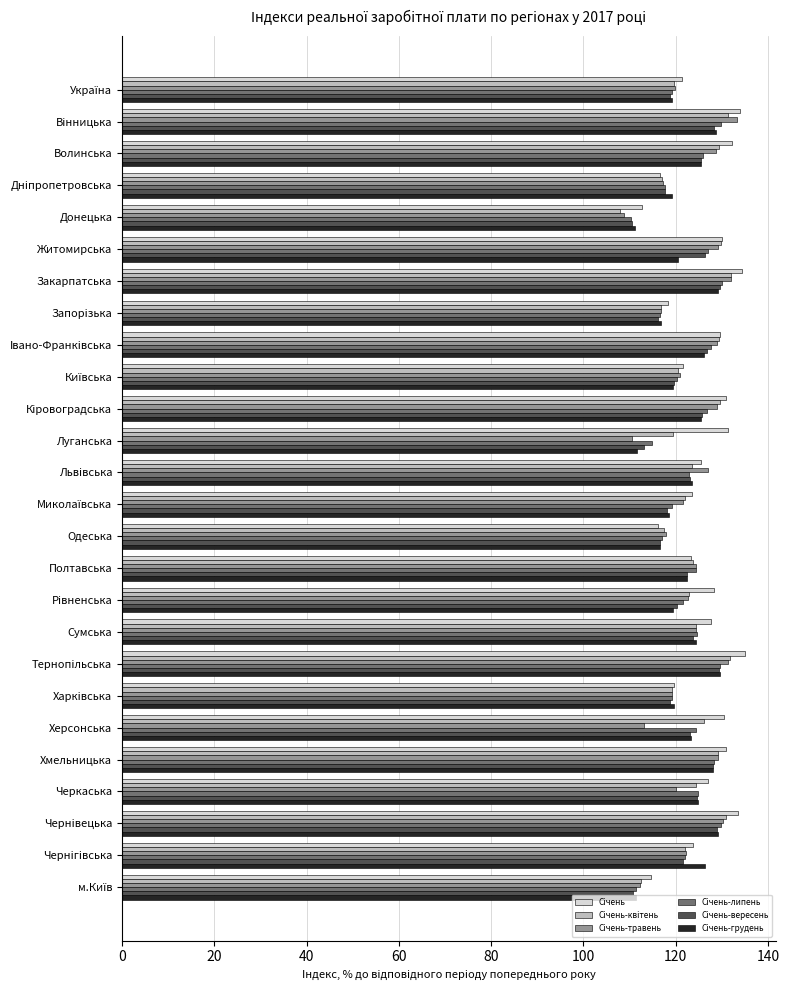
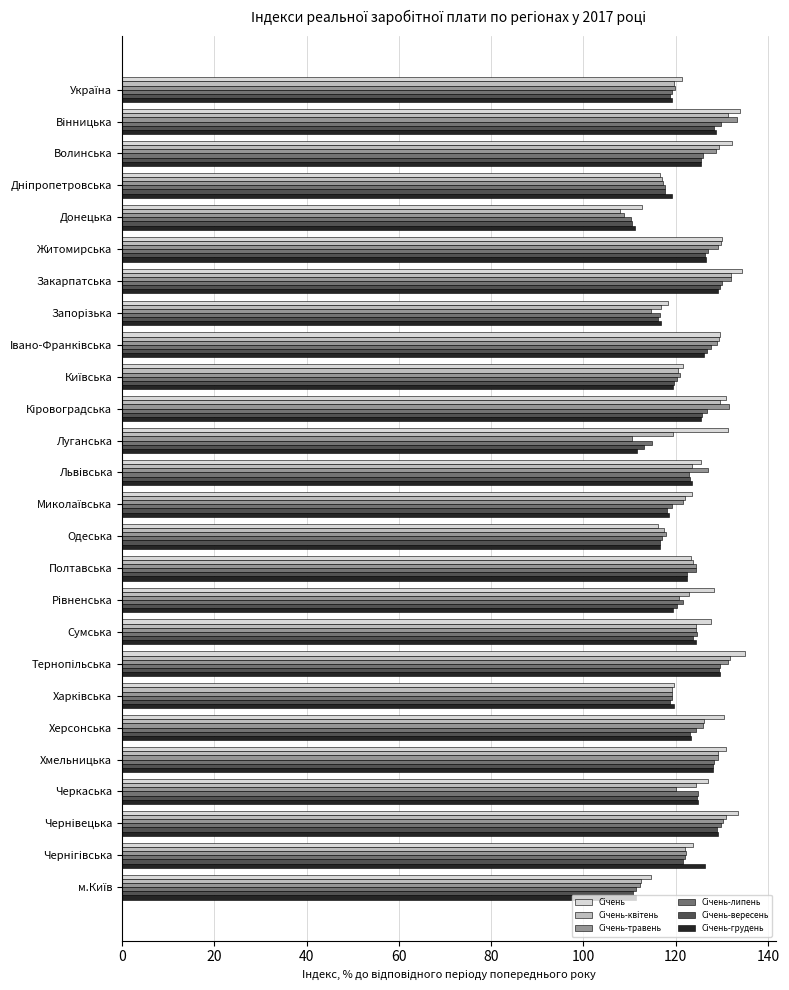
Січень-грудень, Житомирська: 120 -> 127
Січень-травень, Запорізька: 117 -> 115
Січень-травень, Кіровоградська: 129 -> 132
Січень-травень, Рівненська: 123 -> 121
Січень-травень, Херсонська: 113 -> 126
